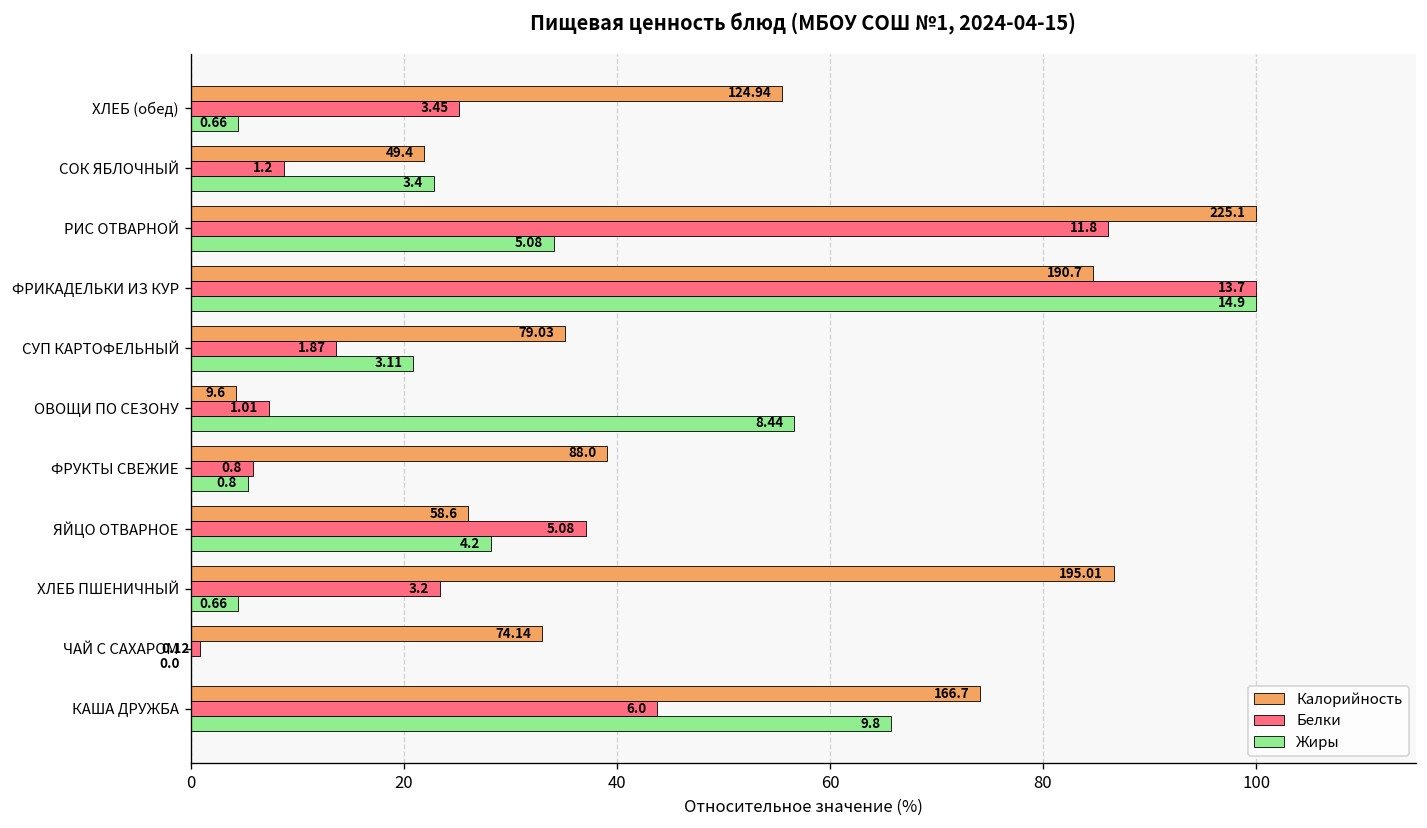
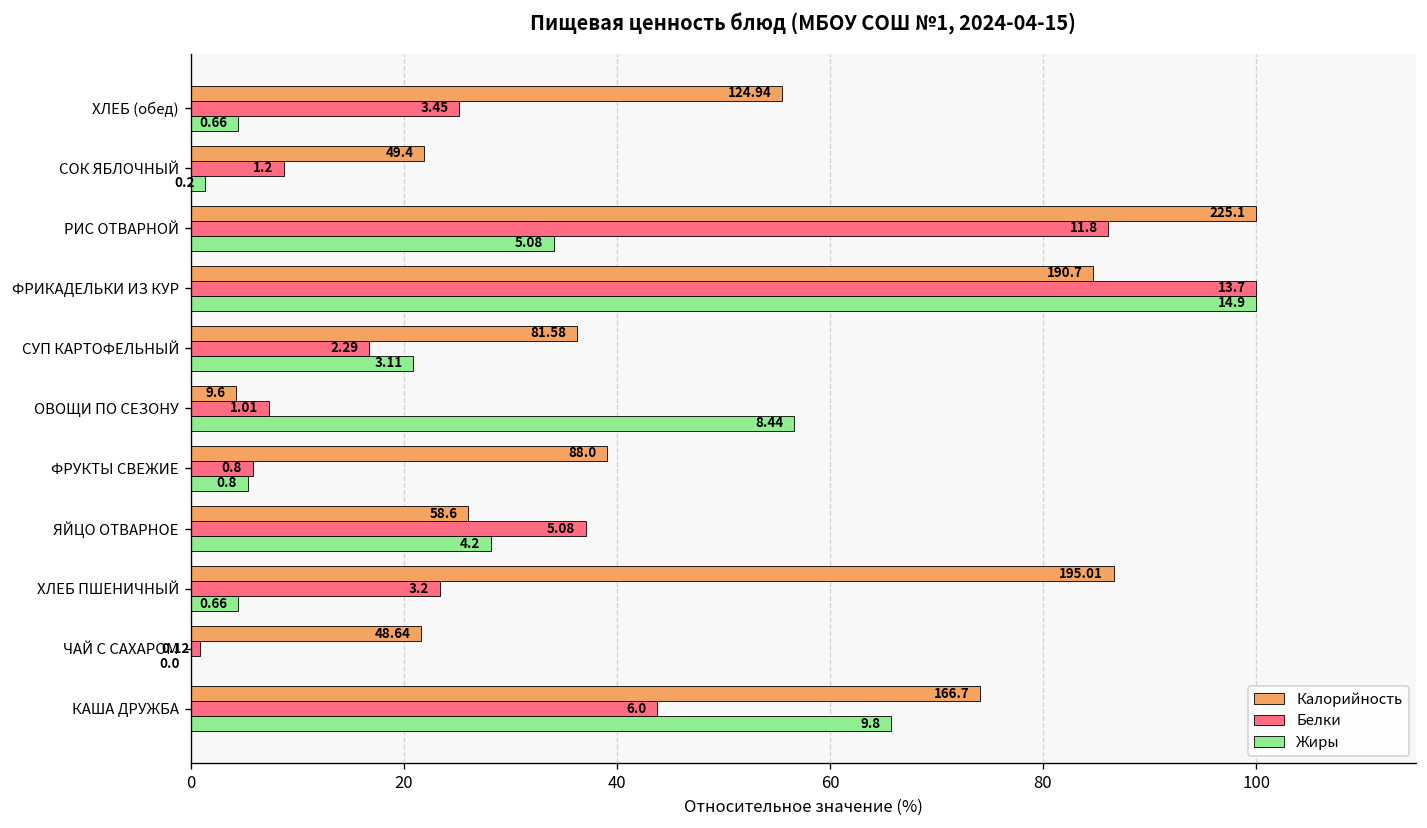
Жиры, СОК ЯБЛОЧНЫЙ: 3.4 -> 0.2
Калорийность, СУП КАРТОФЕЛЬНЫЙ: 79.03 -> 81.58
Белки, СУП КАРТОФЕЛЬНЫЙ: 1.87 -> 2.29
Калорийность, ЧАЙ С САХАРОМ: 74.14 -> 48.64
